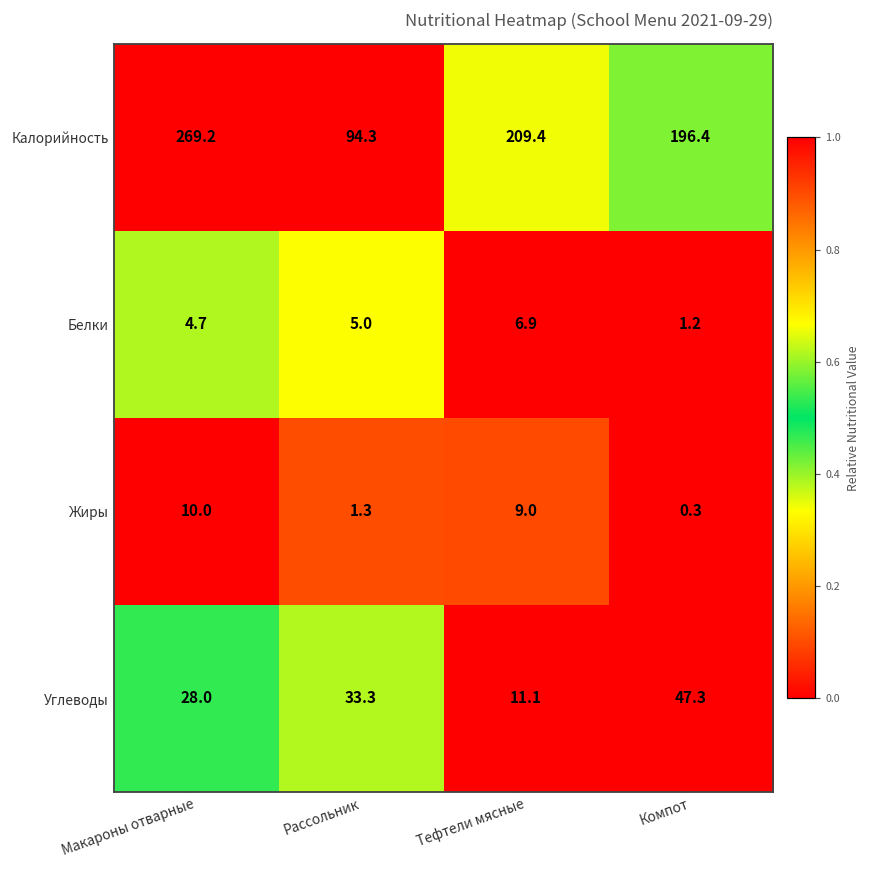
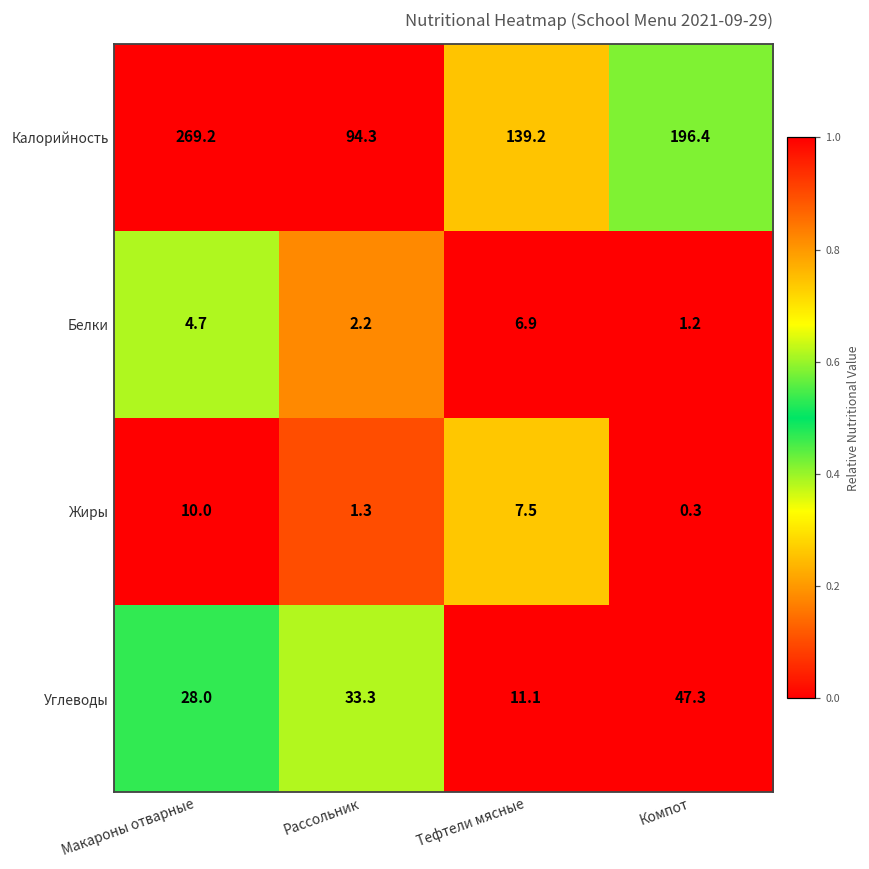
Калорийность, Тефтели мясные: 209.4 -> 139.2
Белки, Рассольник: 5.0 -> 2.2
Жиры, Тефтели мясные: 9.0 -> 7.5
